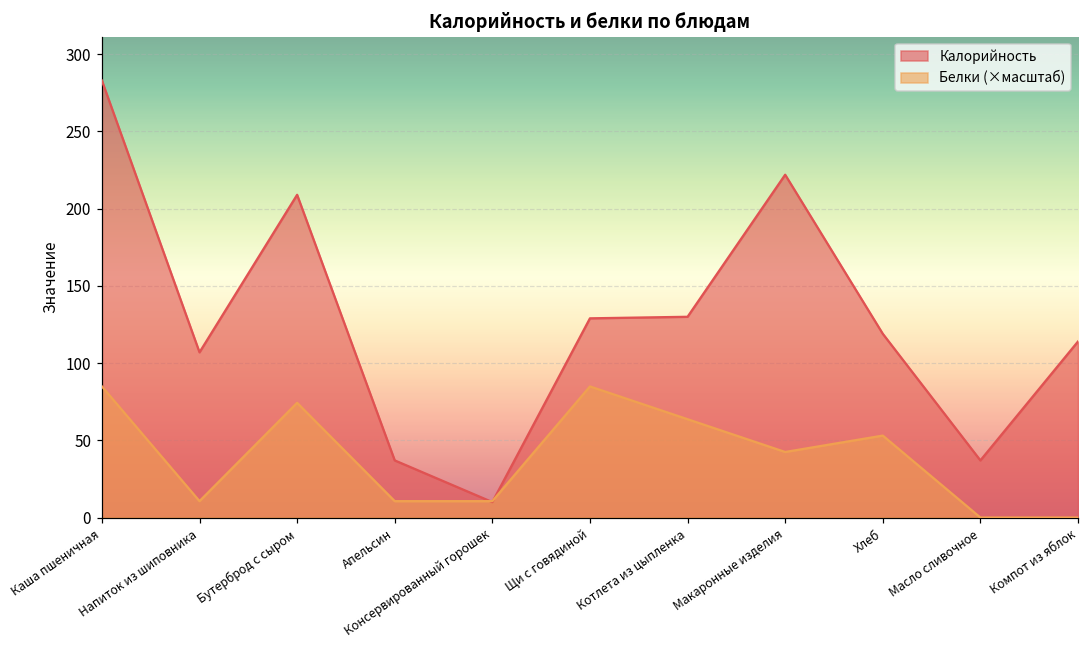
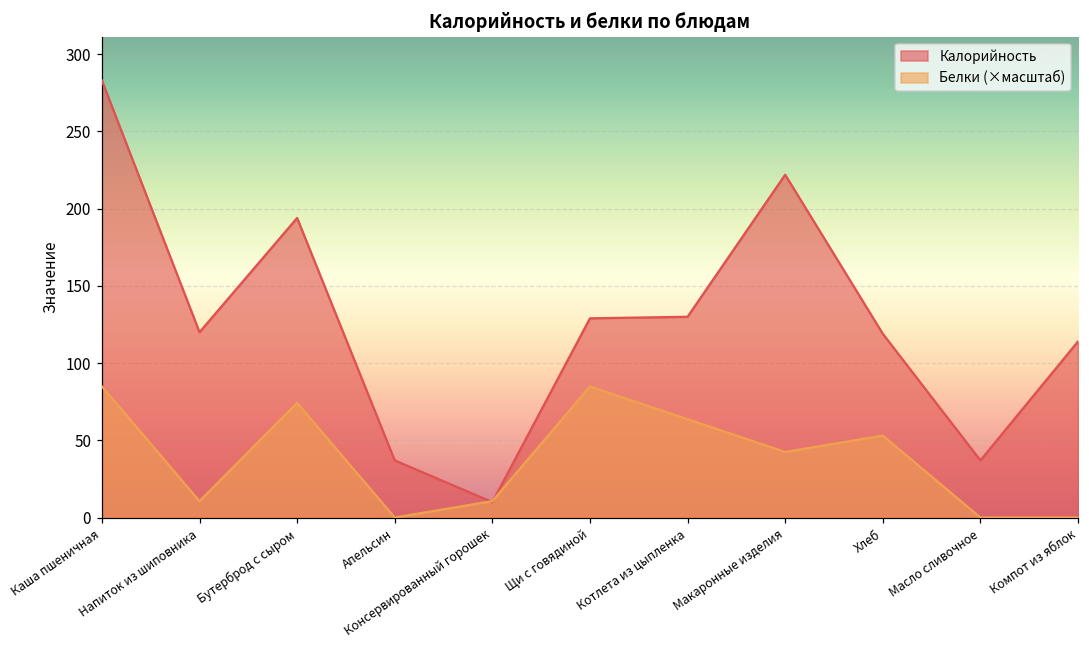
Калорийность, Напиток из шиповника: 107 -> 120
Калорийность, Бутерброд с сыром: 209 -> 194
Белки (×масштаб), Апельсин: 11 -> 0
